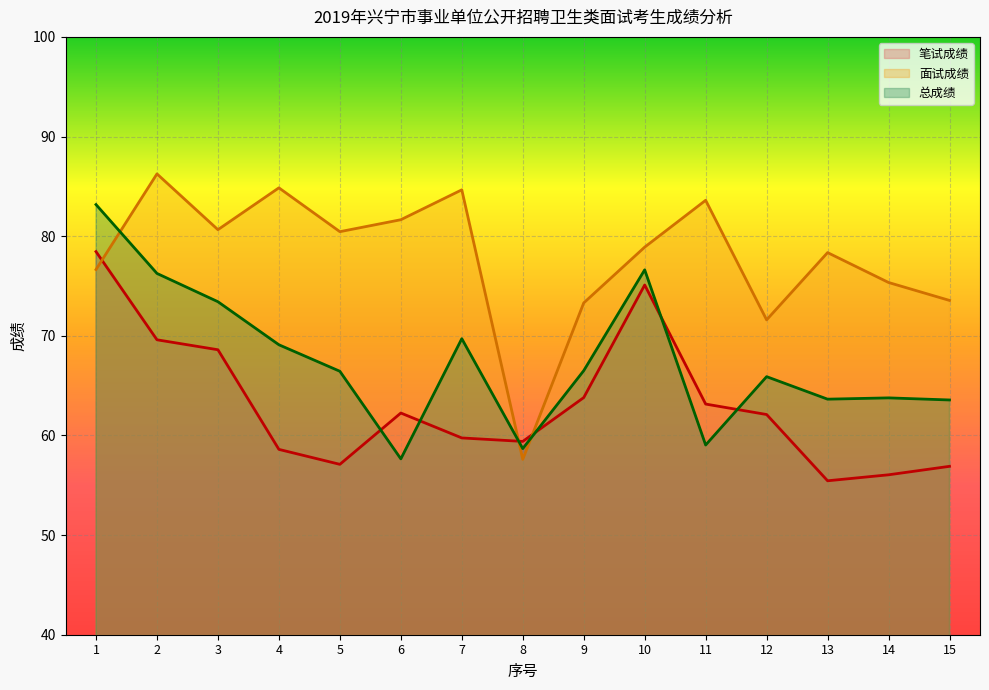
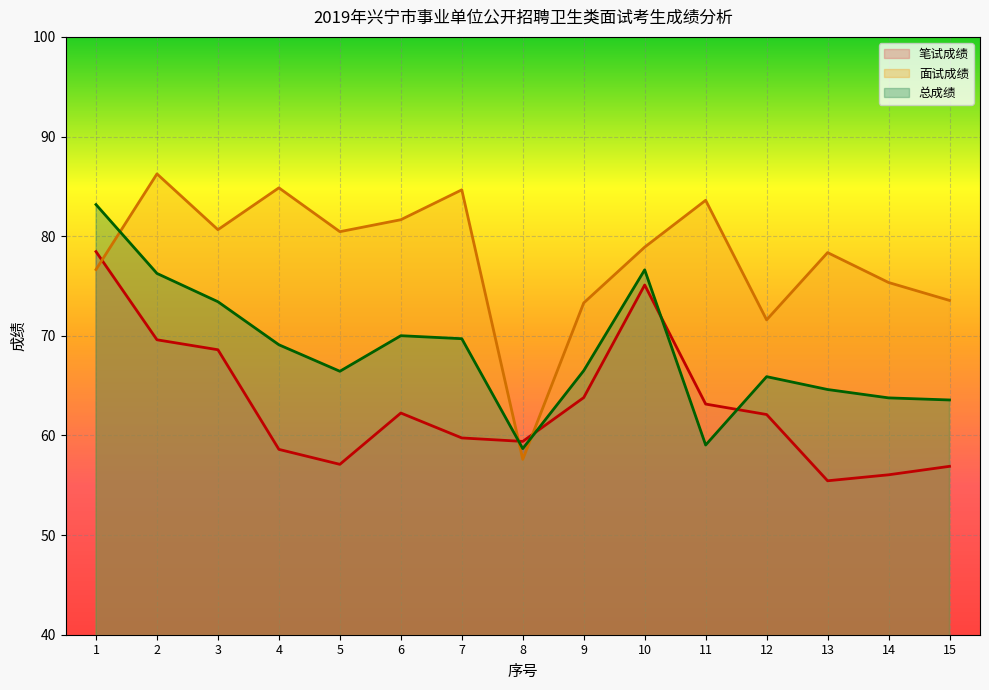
总成绩, 6: 58 -> 70
总成绩, 13: 64 -> 65
